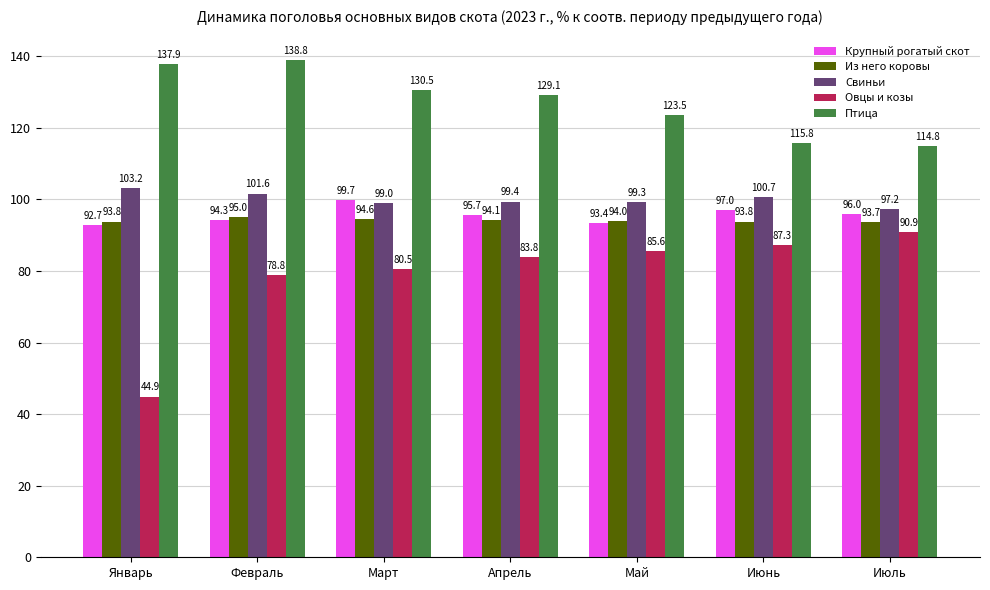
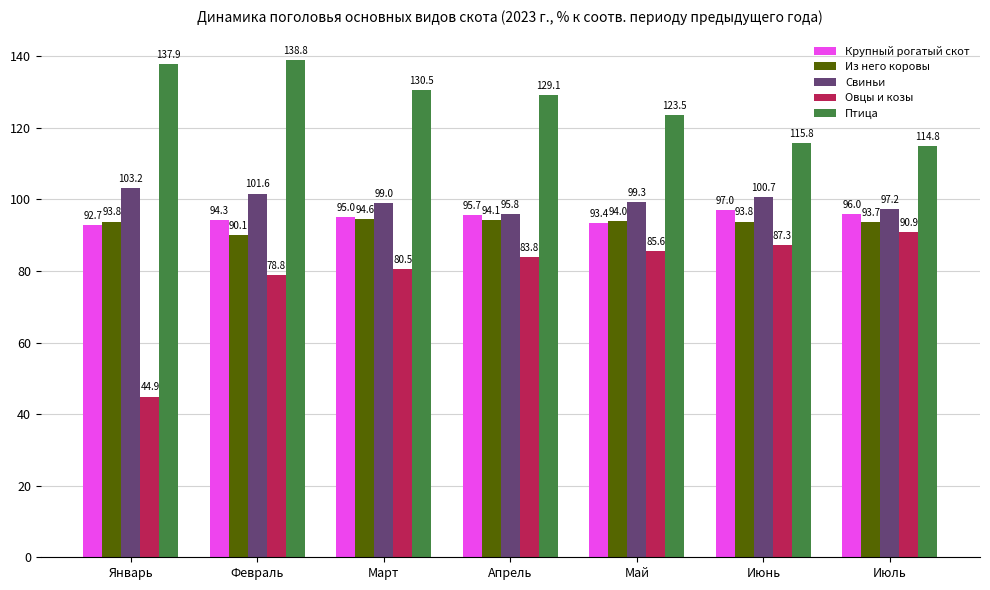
Из него коровы, Февраль: 95.0 -> 90.1
Крупный рогатый скот, Март: 99.7 -> 95.0
Свиньи, Апрель: 99.4 -> 95.8
